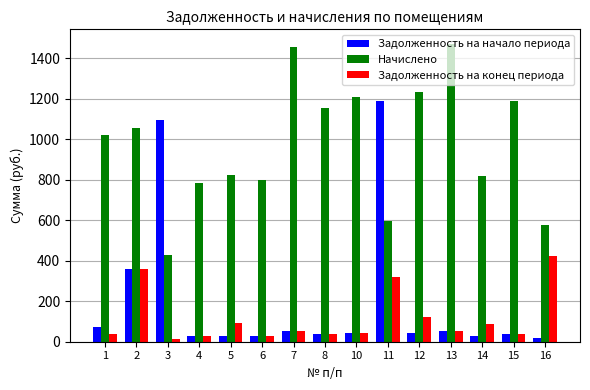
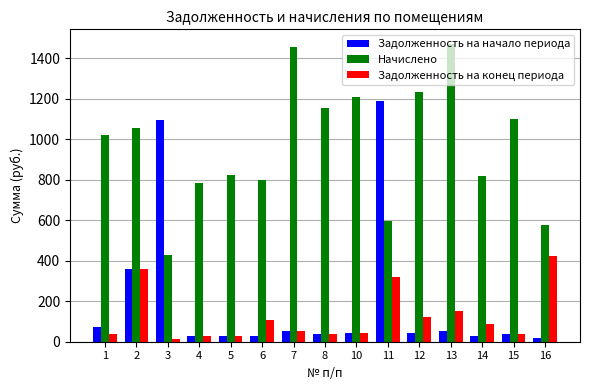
Задолженность на конец периода, 5: 90 -> 30
Задолженность на конец периода, 6: 30 -> 110
Задолженность на конец периода, 13: 50 -> 150
Начислено, 15: 1190 -> 1100
